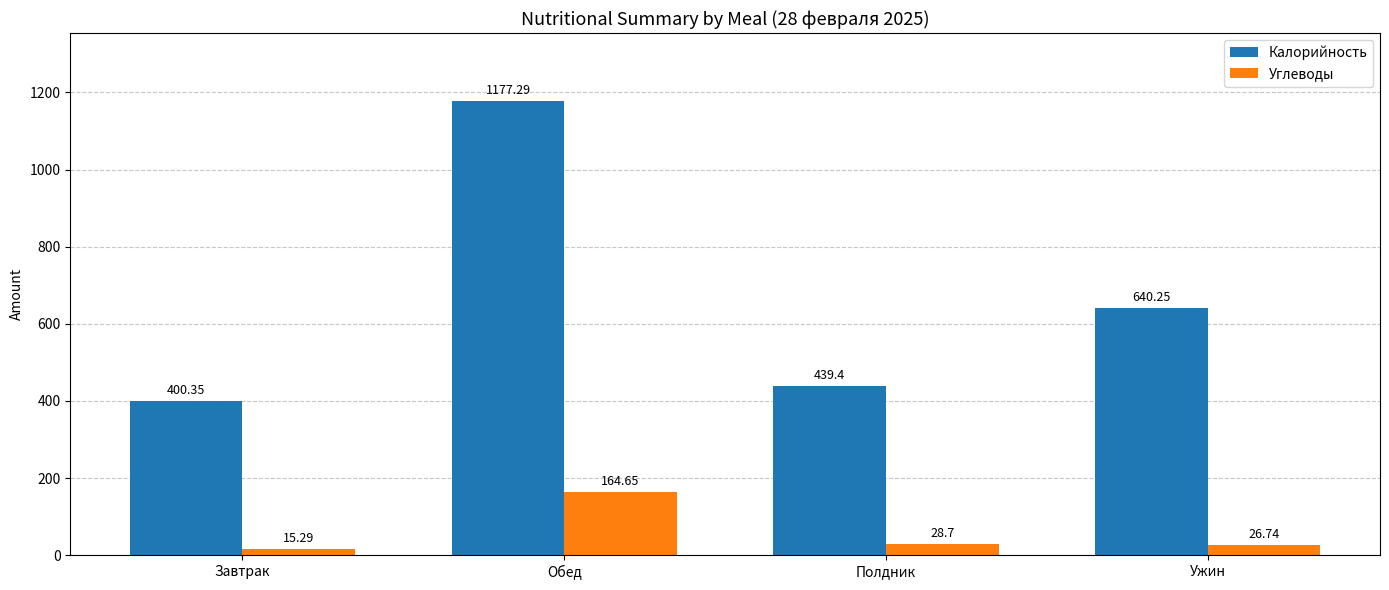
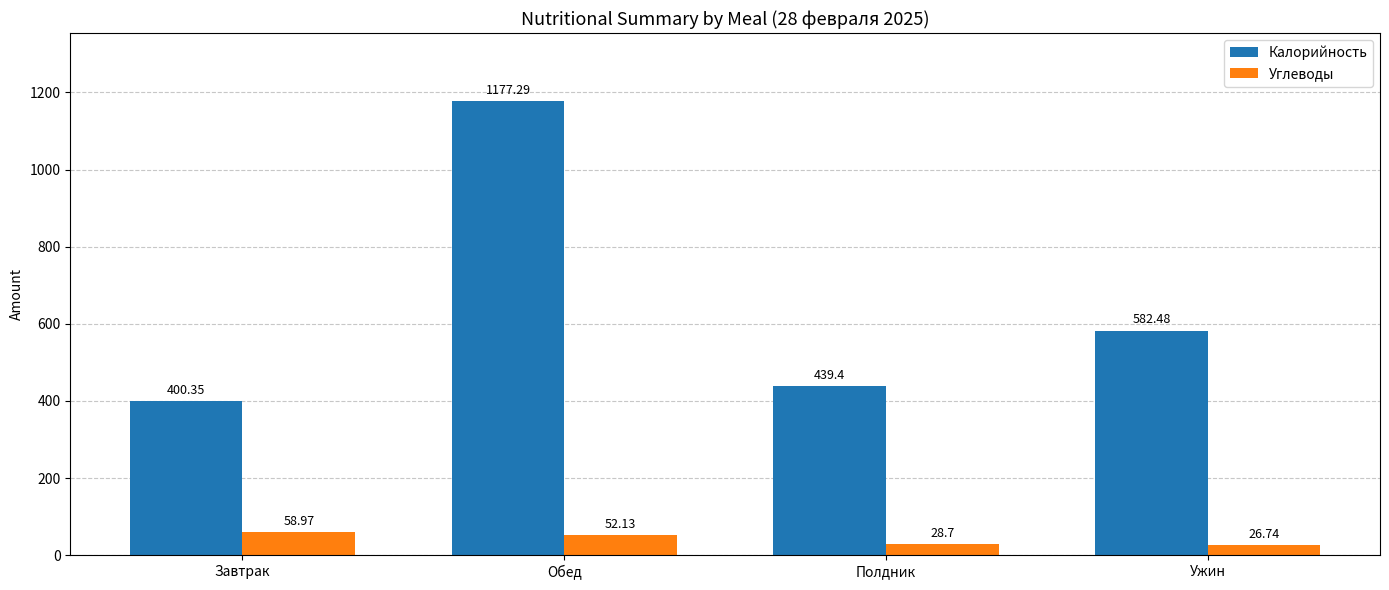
Углеводы, Завтрак: 15.29 -> 58.97
Углеводы, Обед: 164.65 -> 52.13
Калорийность, Ужин: 640.25 -> 582.48
